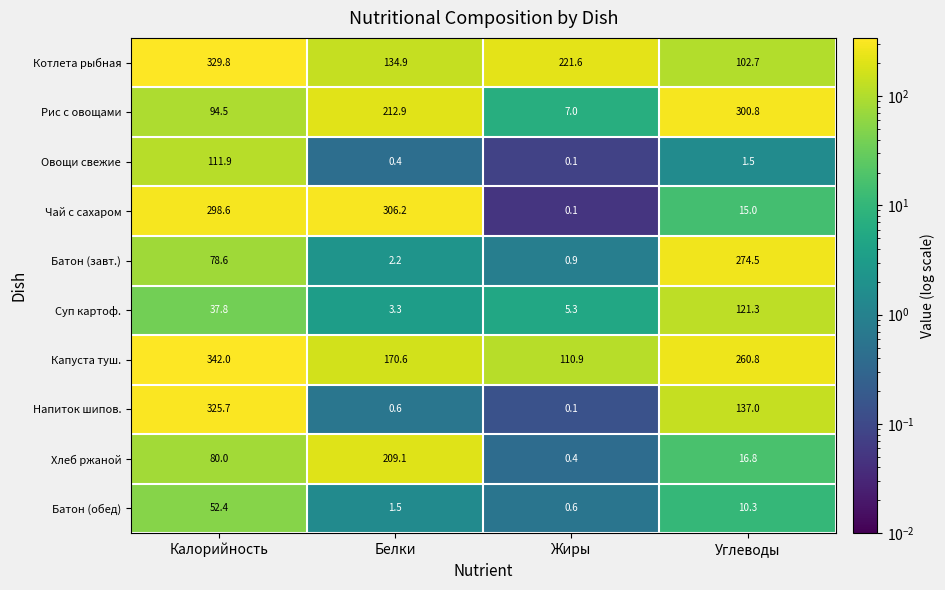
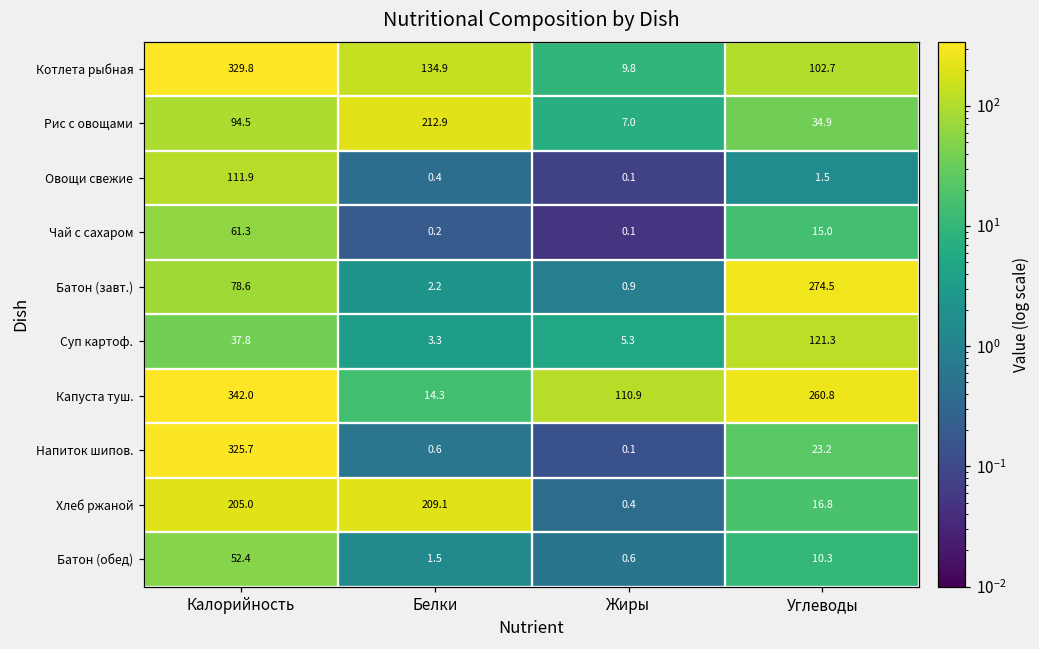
Котлета рыбная, Жиры: 221.6 -> 9.8
Рис с овощами, Углеводы: 300.8 -> 34.9
Чай с сахаром, Калорийность: 298.6 -> 61.3
Чай с сахаром, Белки: 306.2 -> 0.2
Капуста туш., Белки: 170.6 -> 14.3
Напиток шипов., Углеводы: 137.0 -> 23.2
Хлеб ржаной, Калорийность: 80.0 -> 205.0
